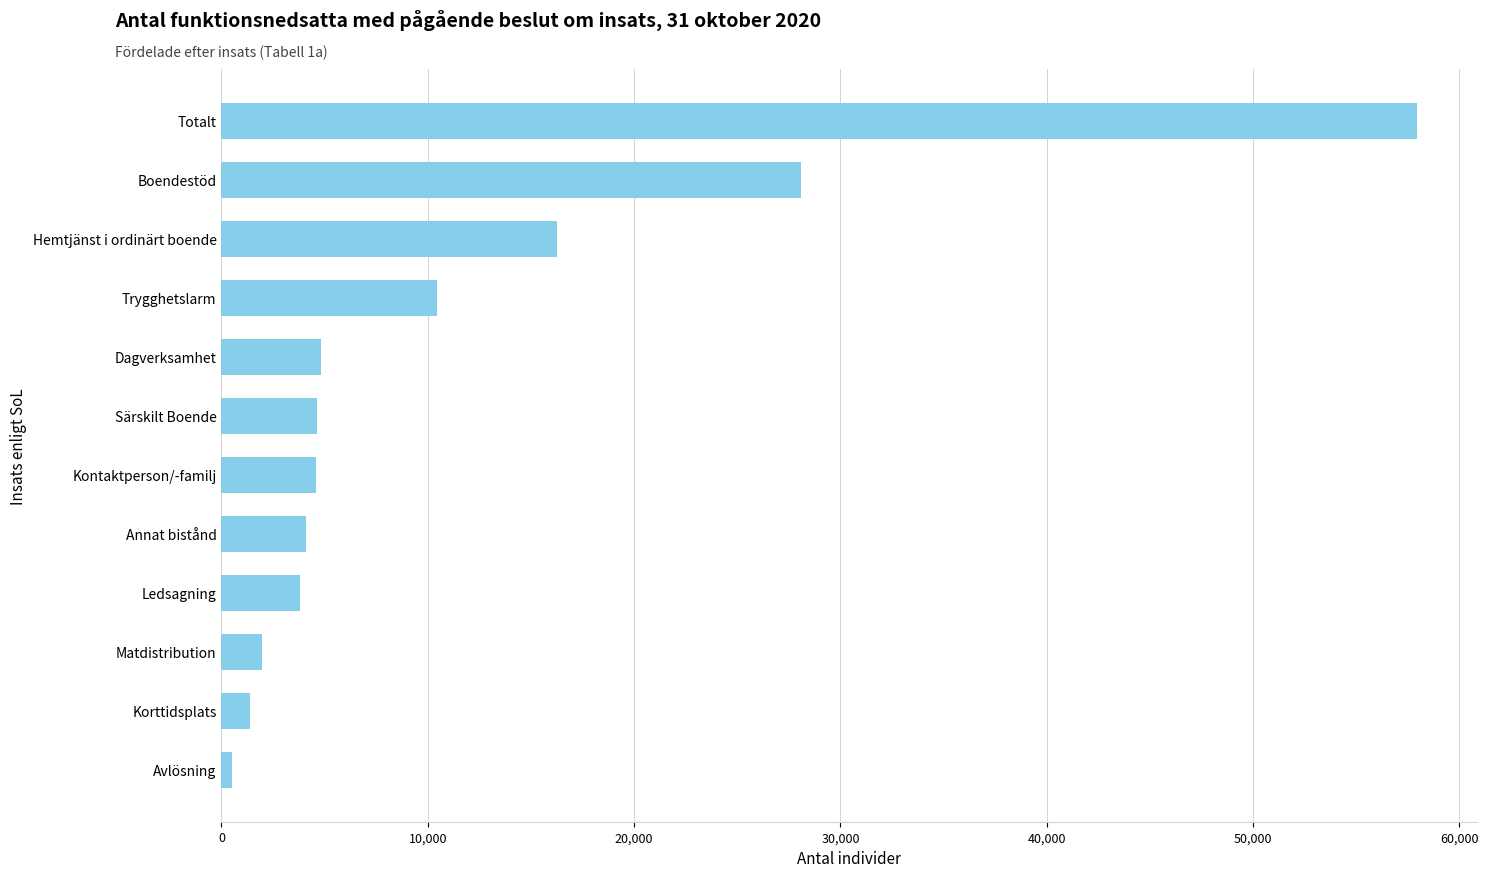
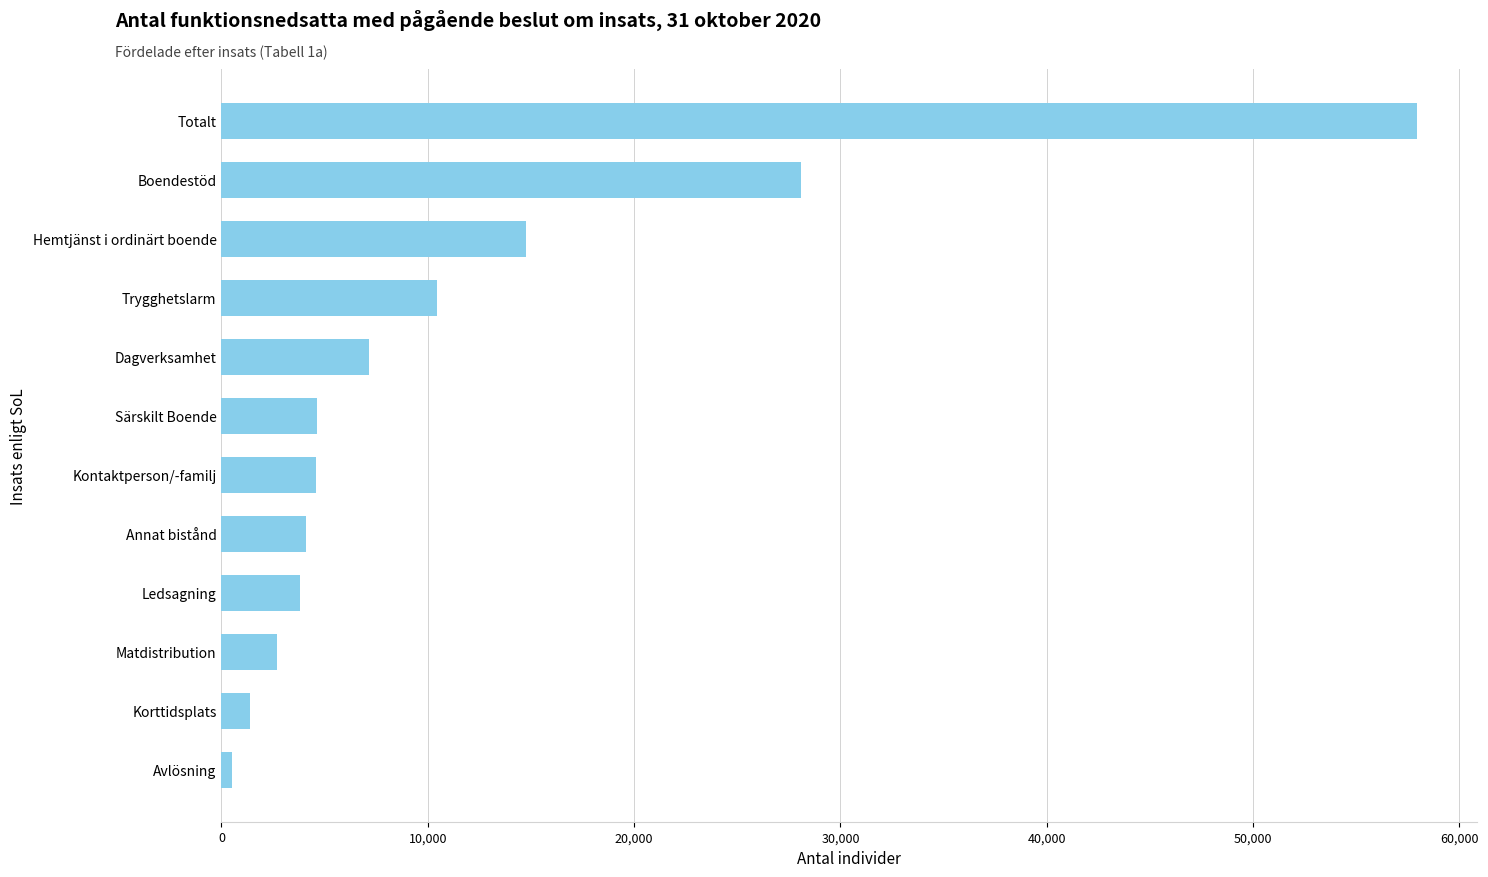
Hemtjänst i ordinärt boende: 16,300 -> 14,800
Dagverksamhet: 4,800 -> 7,100
Matdistribution: 2,000 -> 2,700
